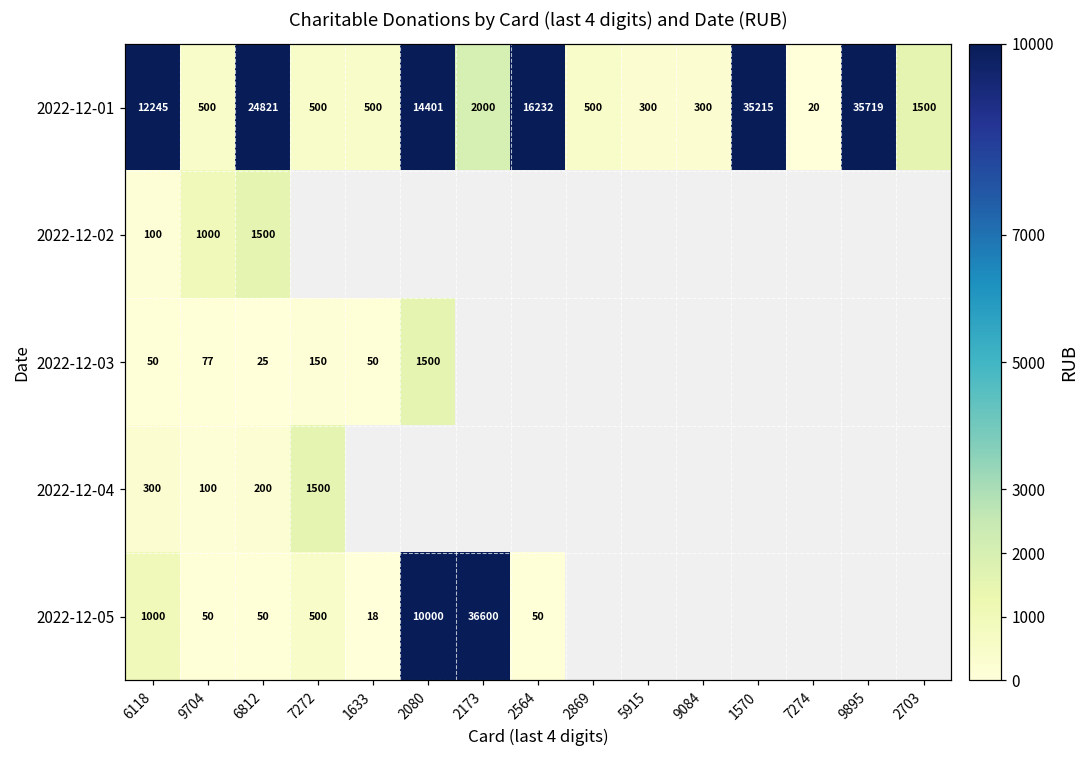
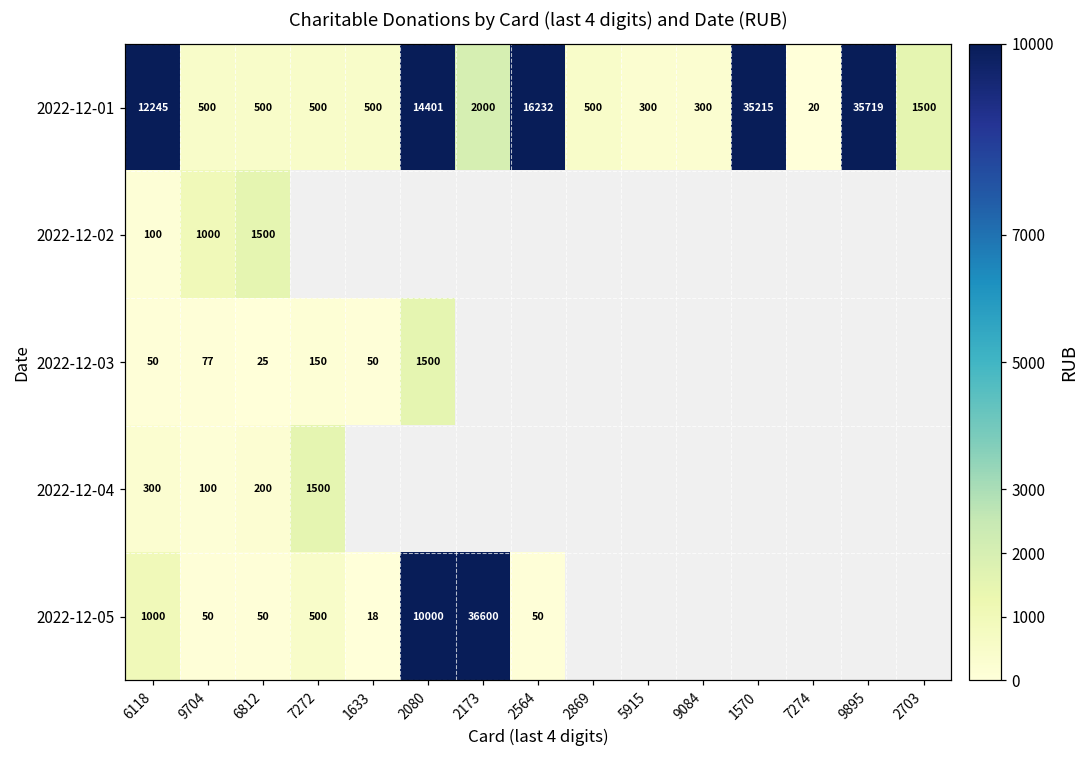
2022-12-01, 6812: 24821 -> 500
